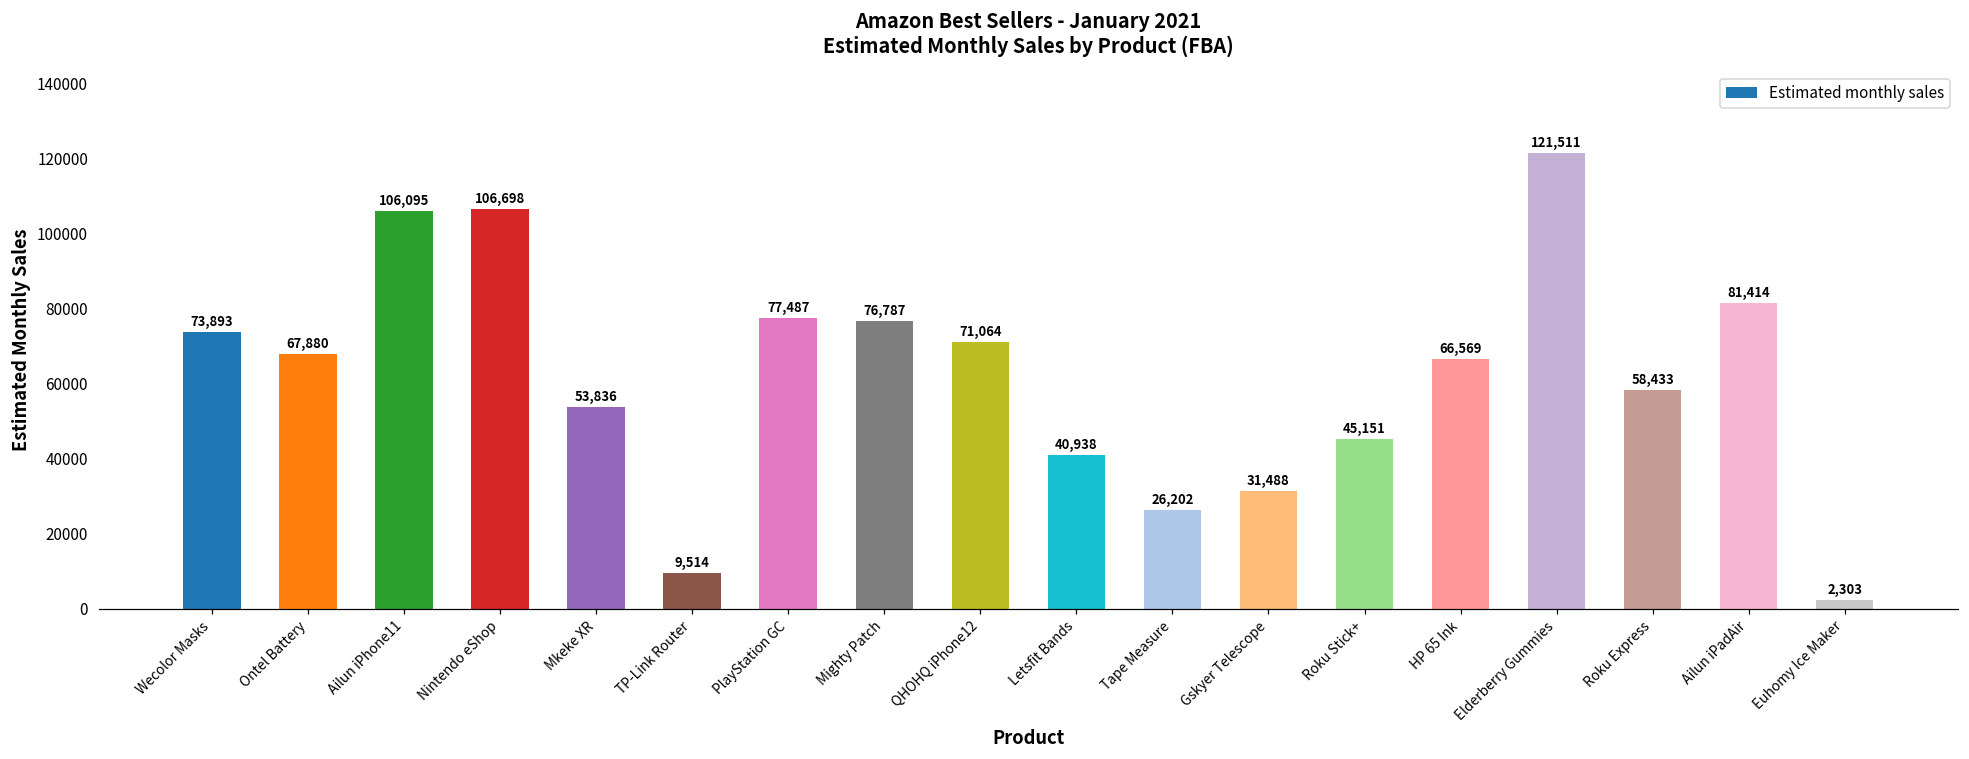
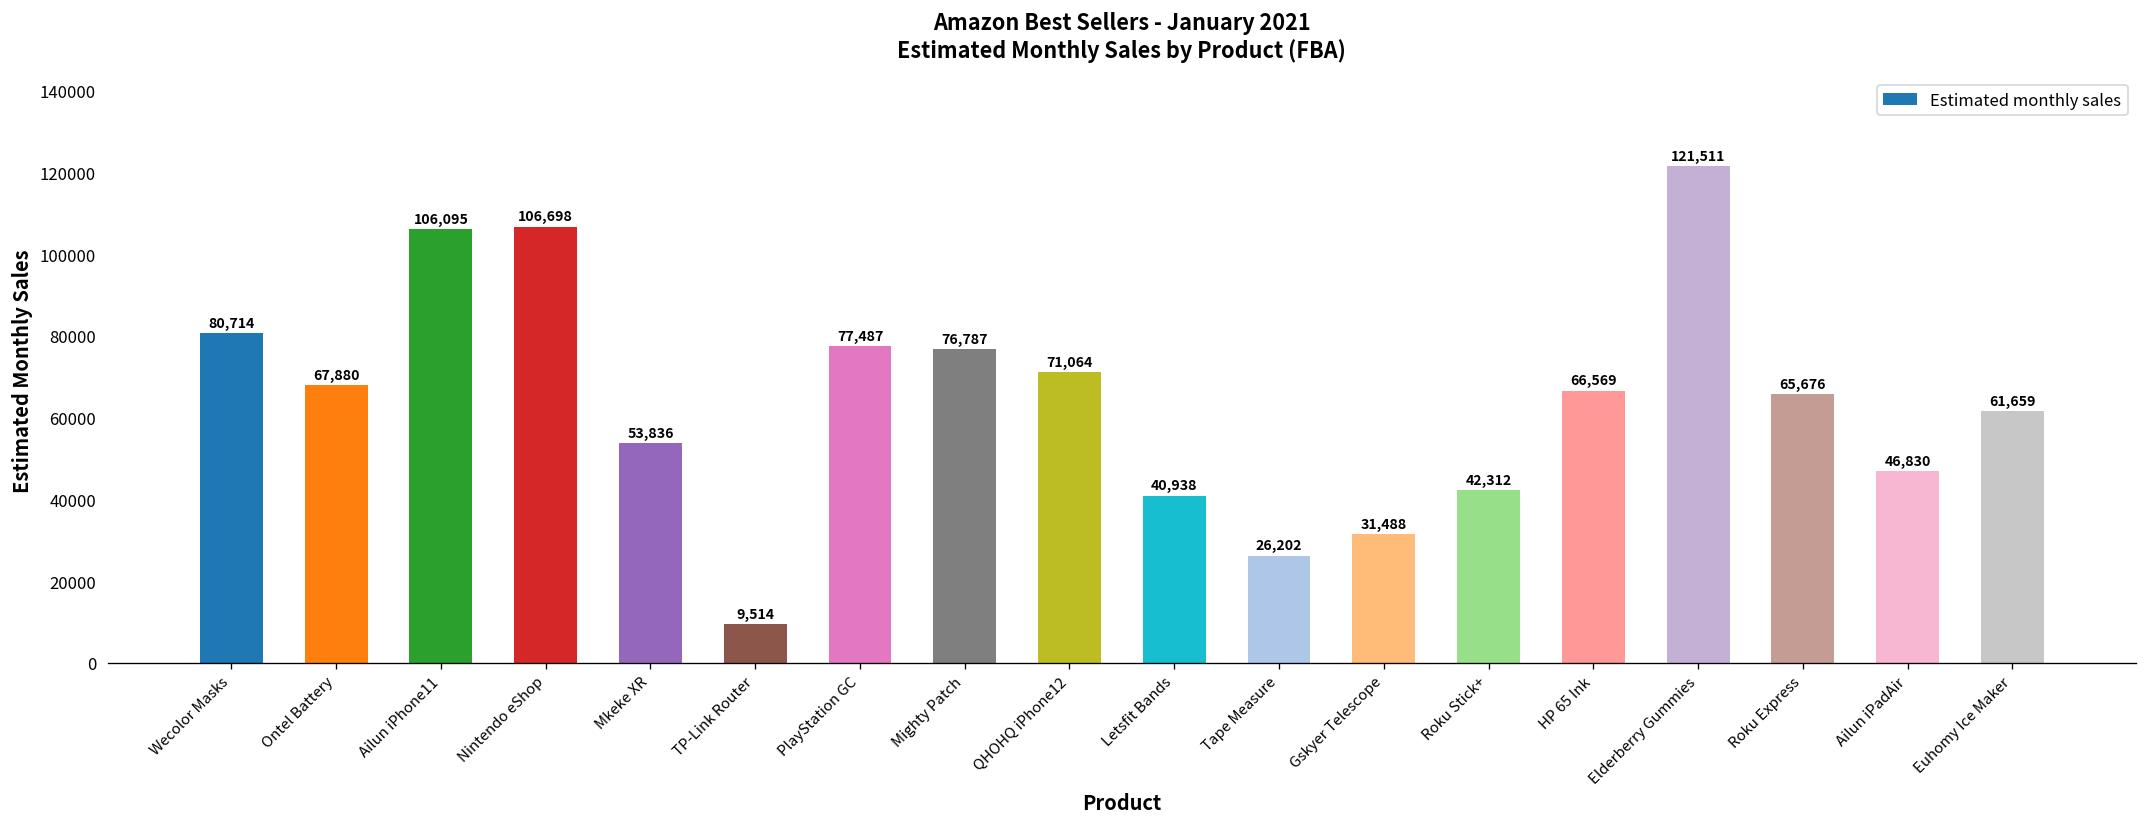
Wecolor Masks: 73,893 -> 80,714
Roku Stick+: 45,151 -> 42,312
Roku Express: 58,433 -> 65,676
Ailun iPadAir: 81,414 -> 46,830
Euhomy Ice Maker: 2,303 -> 61,659
